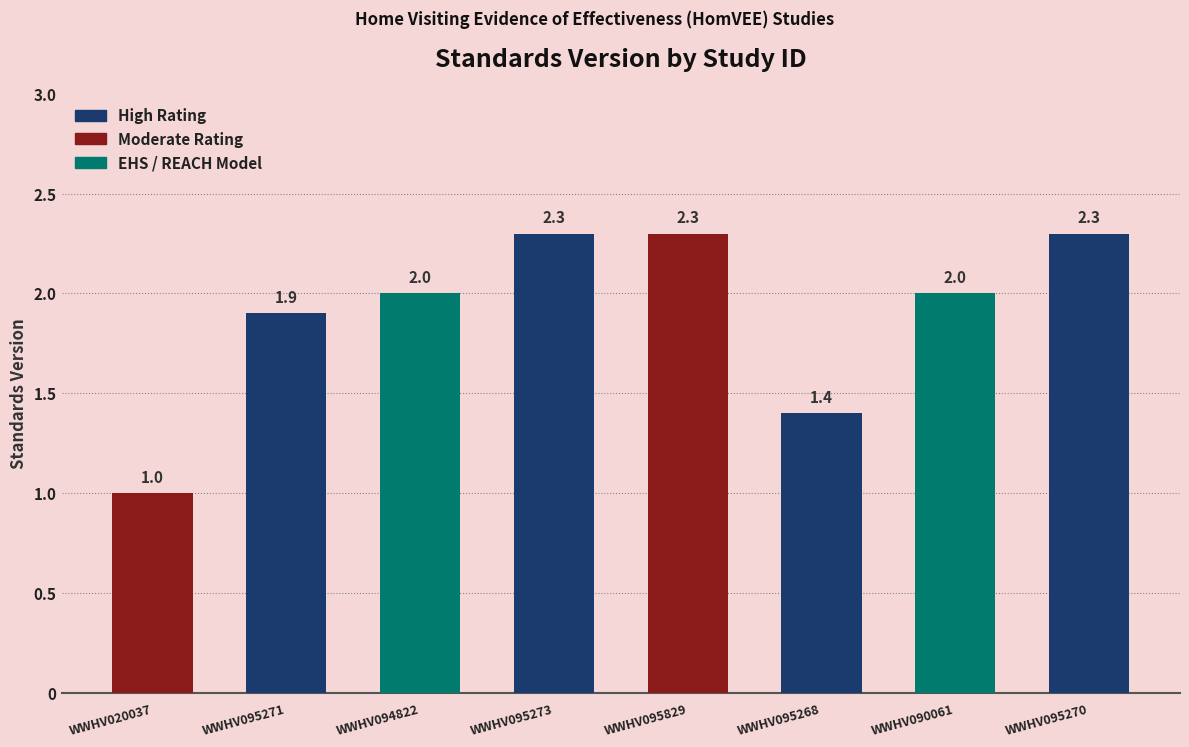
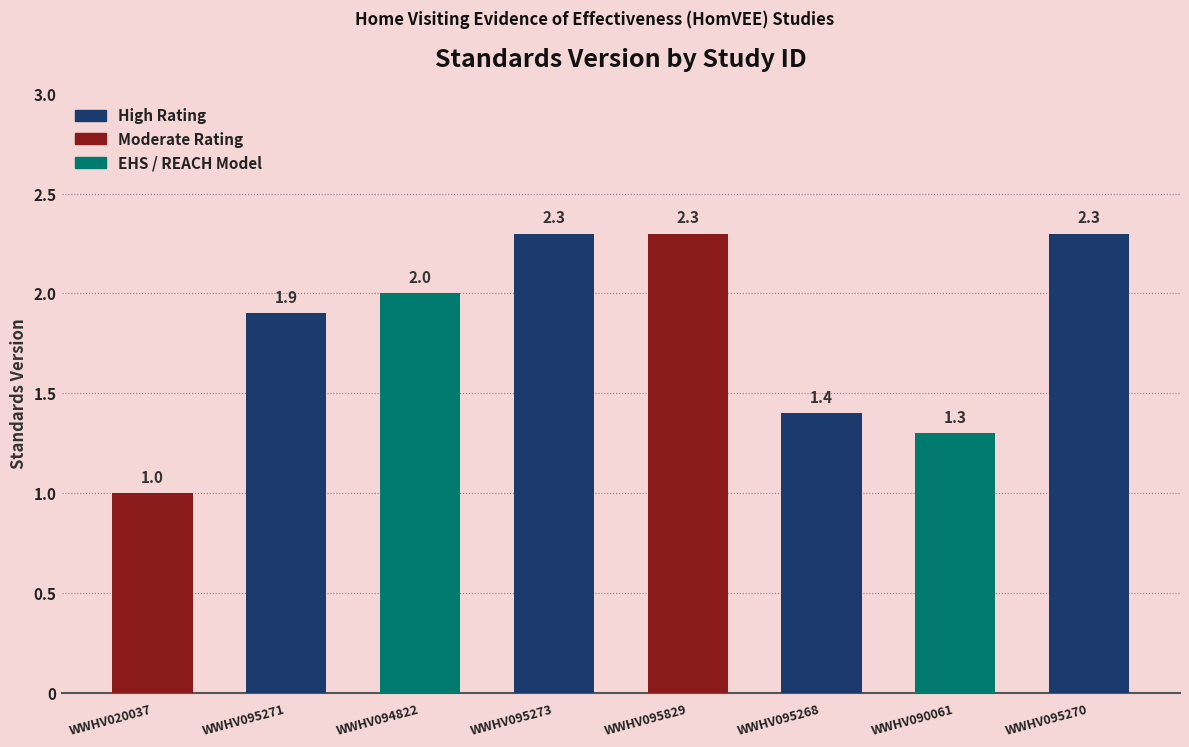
WWHV090061: 2.0 -> 1.3
